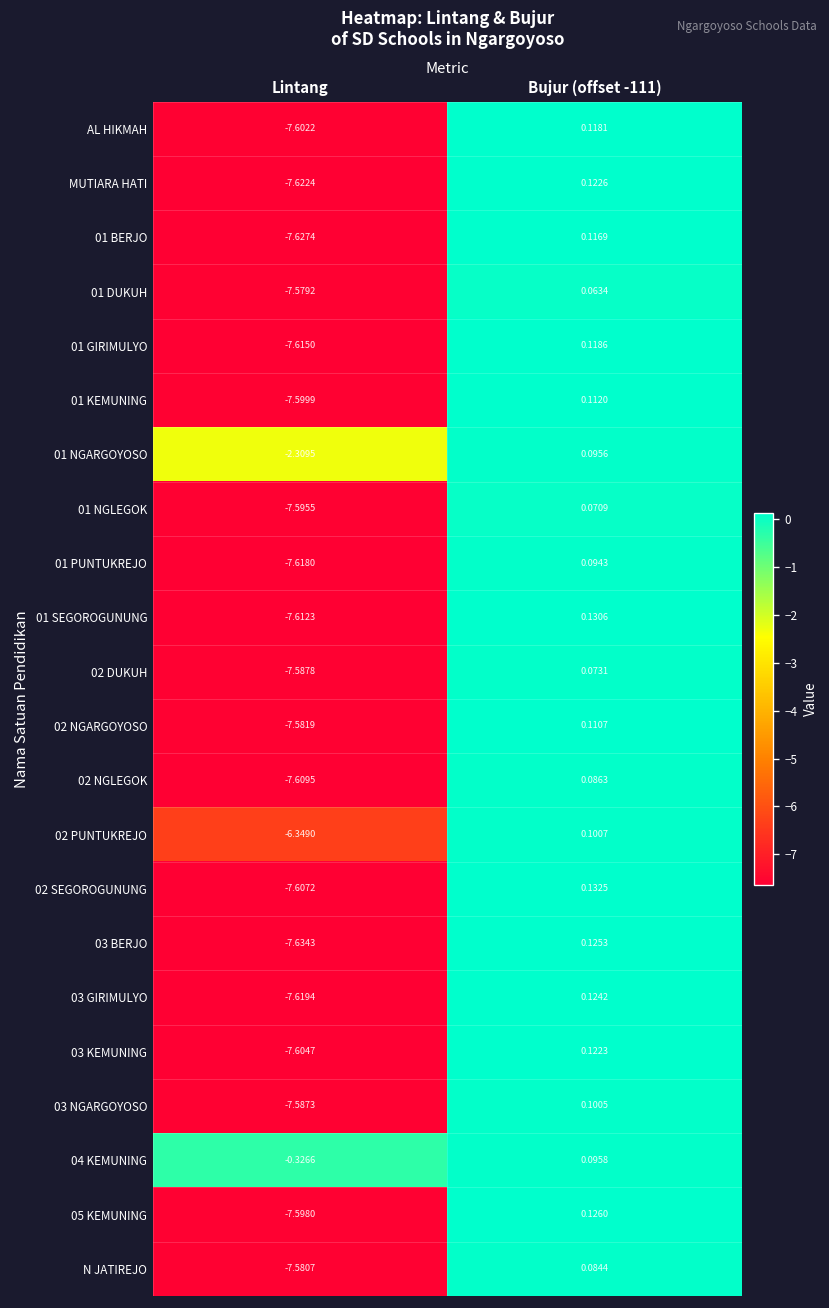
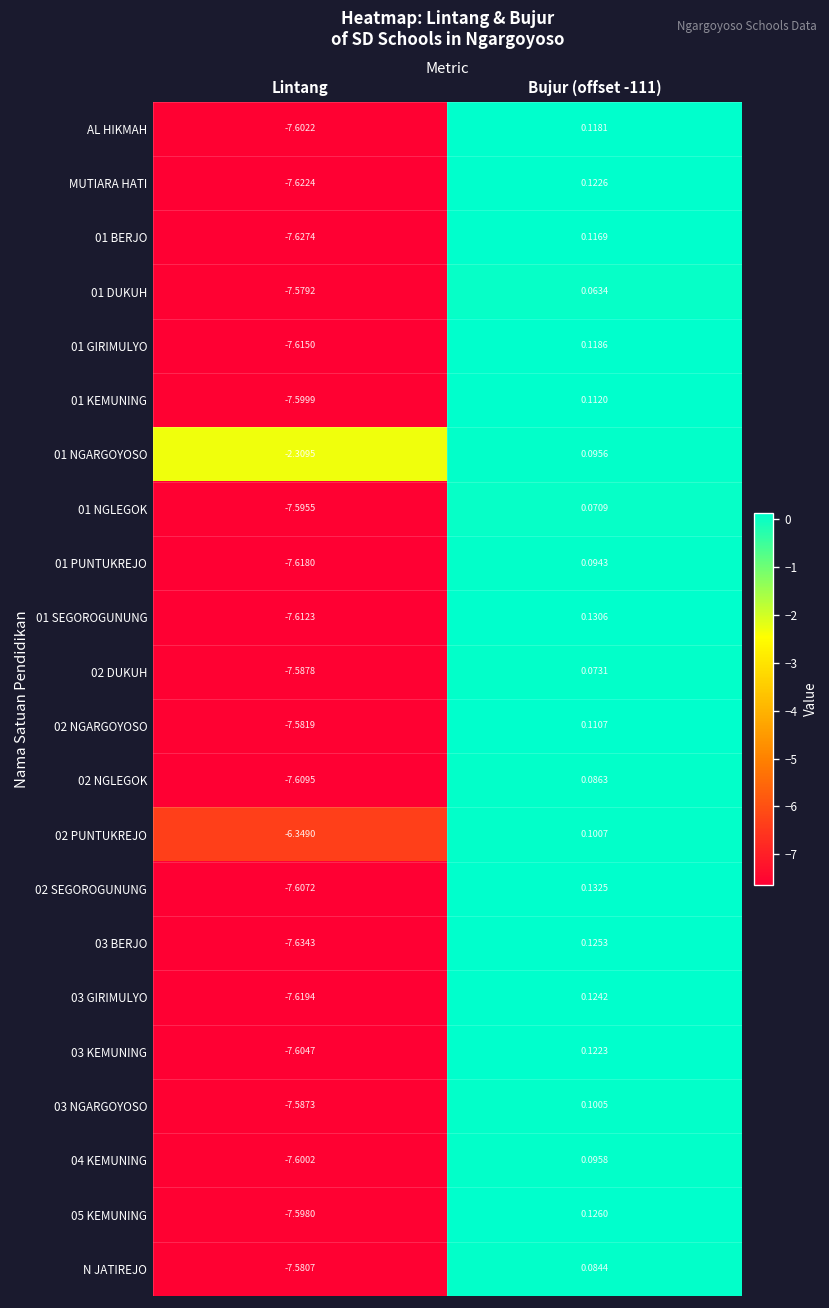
04 KEMUNING, Lintang: -0.3266 -> -7.6002
